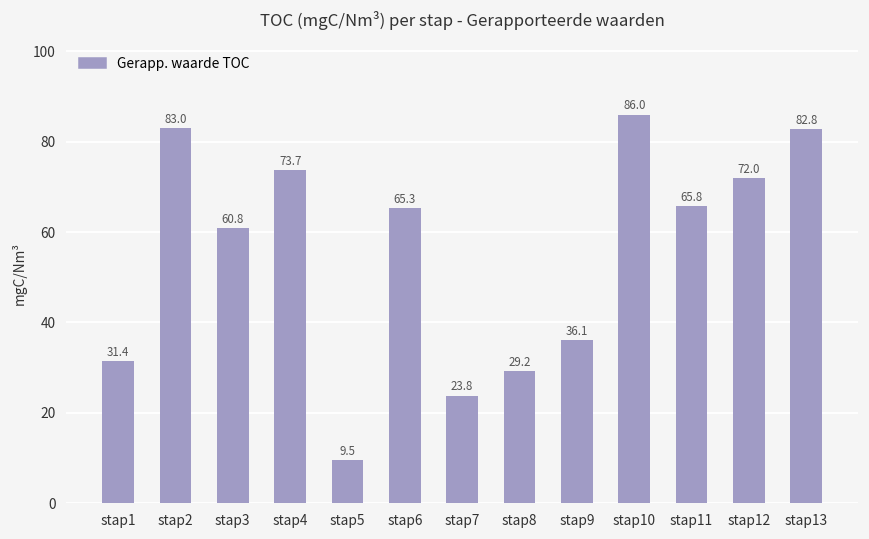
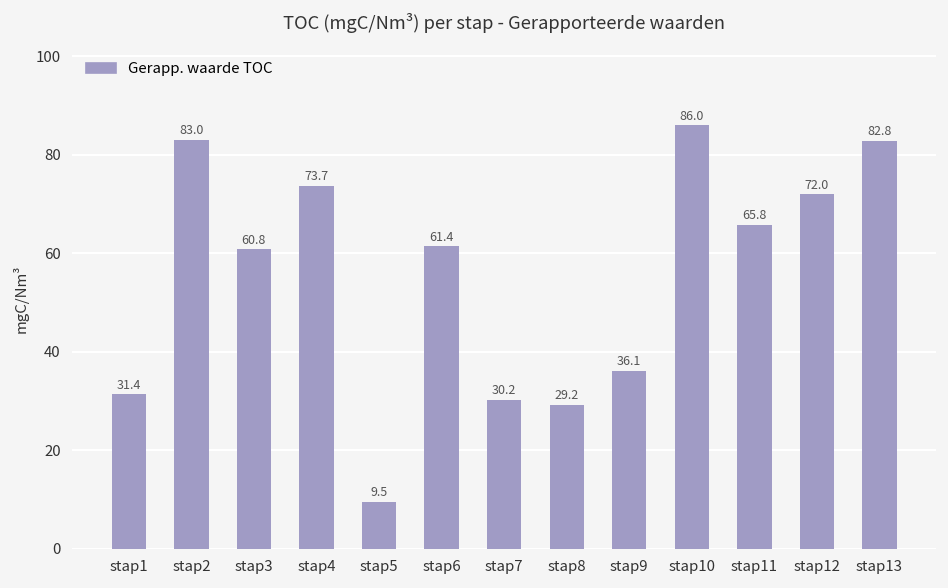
stap6: 65.3 -> 61.4
stap7: 23.8 -> 30.2
